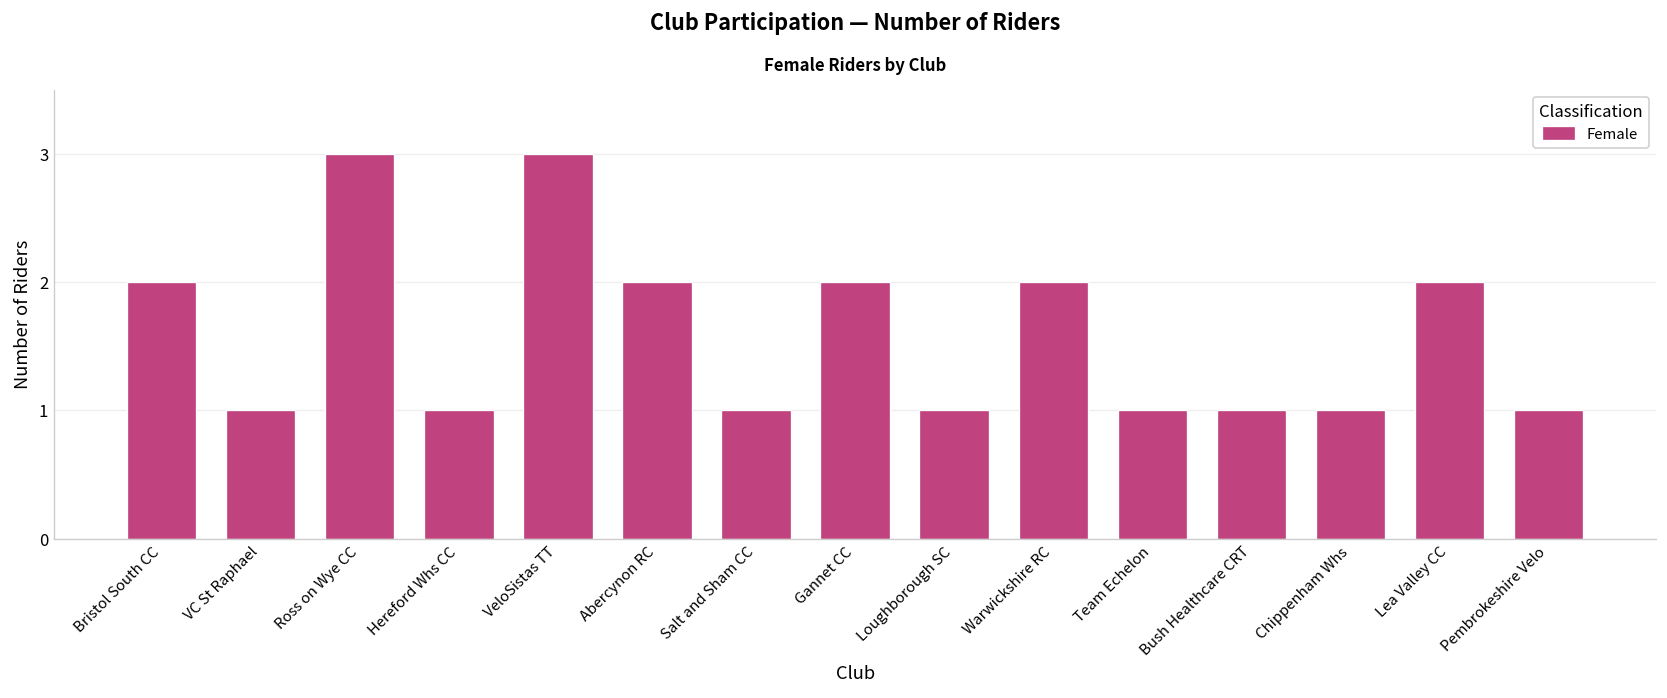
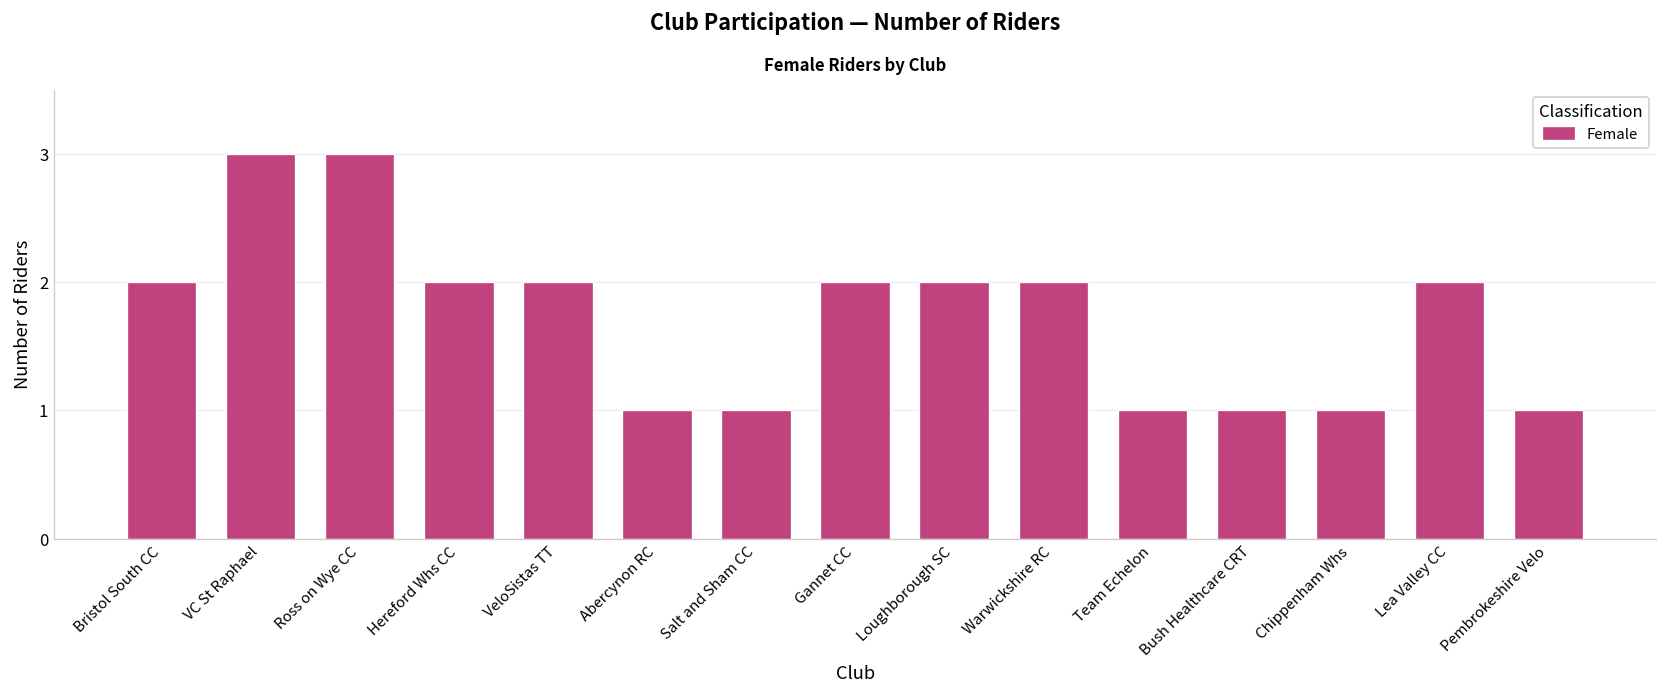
VC St Raphael: 1 -> 3
Hereford Whs CC: 1 -> 2
VeloSistas TT: 3 -> 2
Abercynon RC: 2 -> 1
Loughborough SC: 1 -> 2
